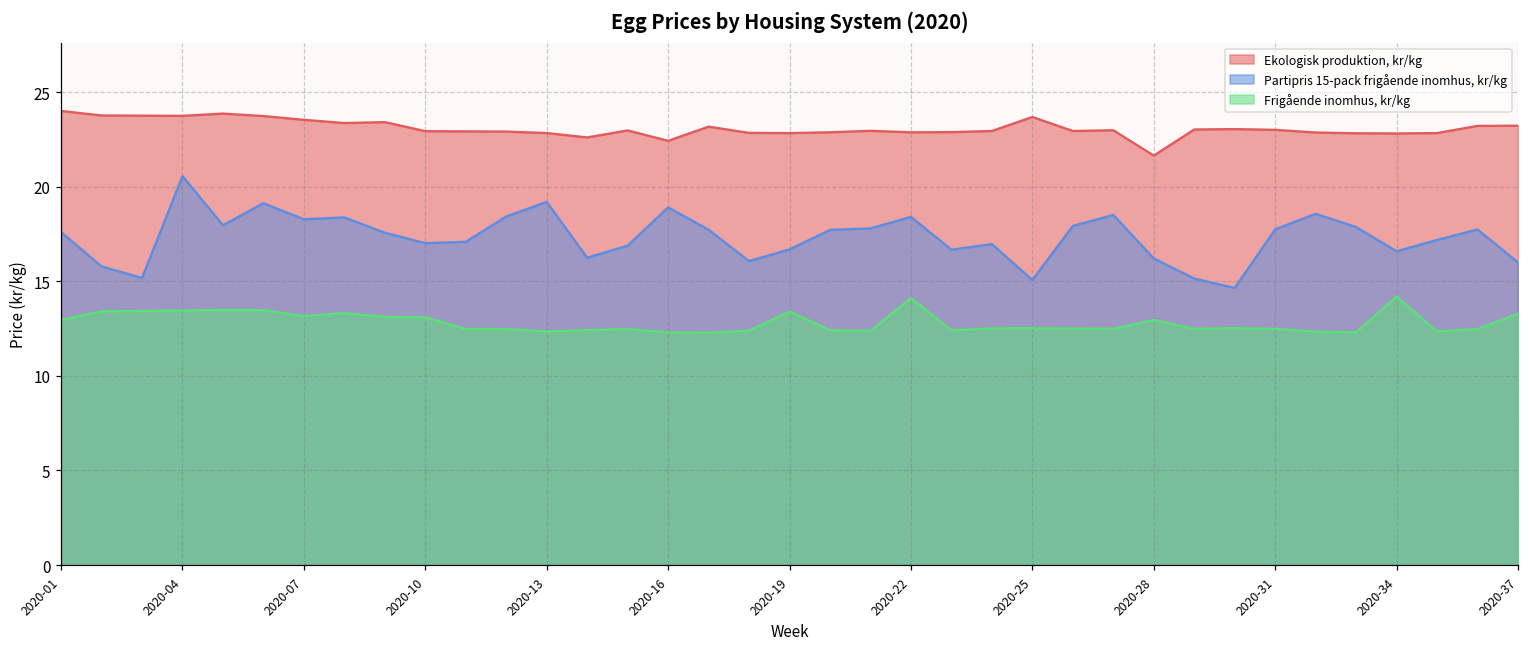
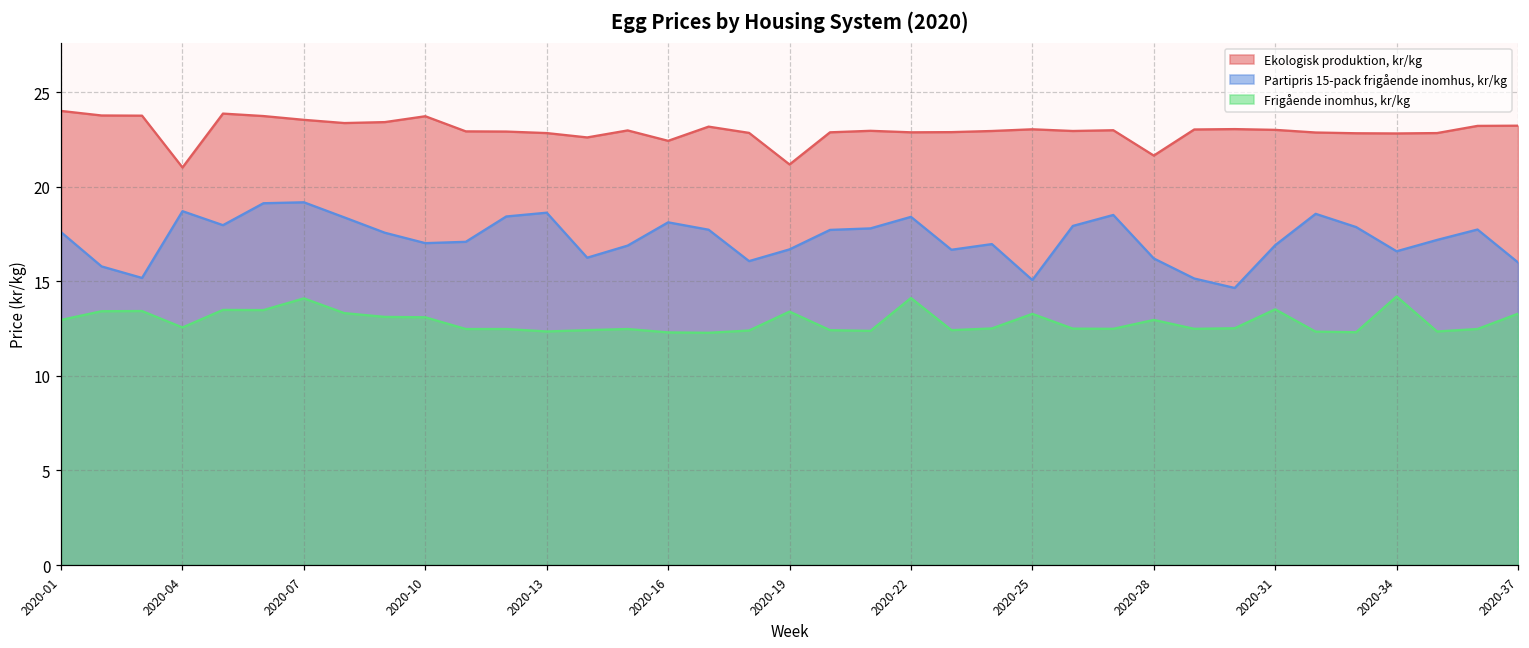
Ekologisk produktion, kr/kg, 2020-04: 23.8 -> 21.0
Partipris 15-pack frigående inomhus, kr/kg, 2020-04: 20.6 -> 18.7
Frigående inomhus, kr/kg, 2020-04: 13.5 -> 12.6
Partipris 15-pack frigående inomhus, kr/kg, 2020-07: 18.3 -> 19.2
Frigående inomhus, kr/kg, 2020-07: 13.2 -> 14.1
Ekologisk produktion, kr/kg, 2020-10: 22.9 -> 23.7
Partipris 15-pack frigående inomhus, kr/kg, 2020-13: 19.2 -> 18.6
Partipris 15-pack frigående inomhus, kr/kg, 2020-16: 18.9 -> 18.1
Ekologisk produktion, kr/kg, 2020-19: 22.8 -> 21.2
Ekologisk produktion, kr/kg, 2020-25: 23.7 -> 23.0
Frigående inomhus, kr/kg, 2020-25: 12.5 -> 13.3
Partipris 15-pack frigående inomhus, kr/kg, 2020-31: 17.8 -> 16.9
Frigående inomhus, kr/kg, 2020-31: 12.5 -> 13.5
